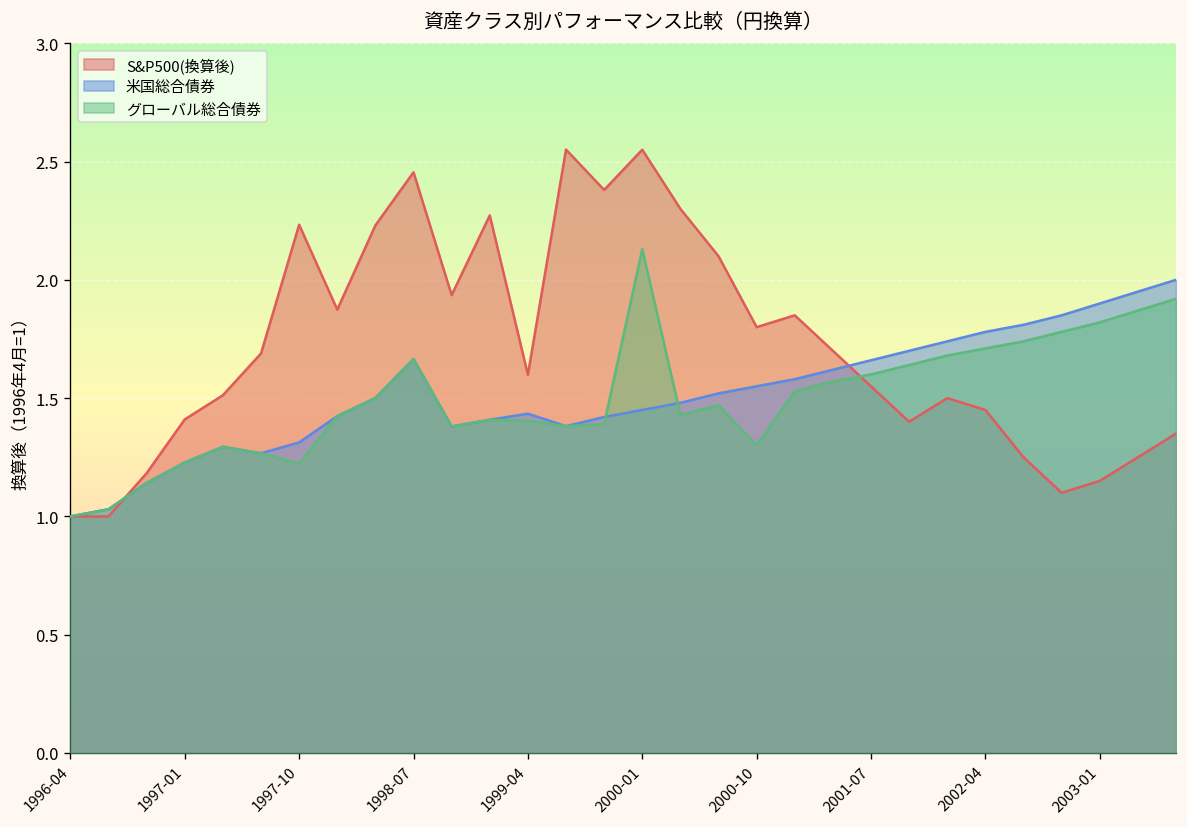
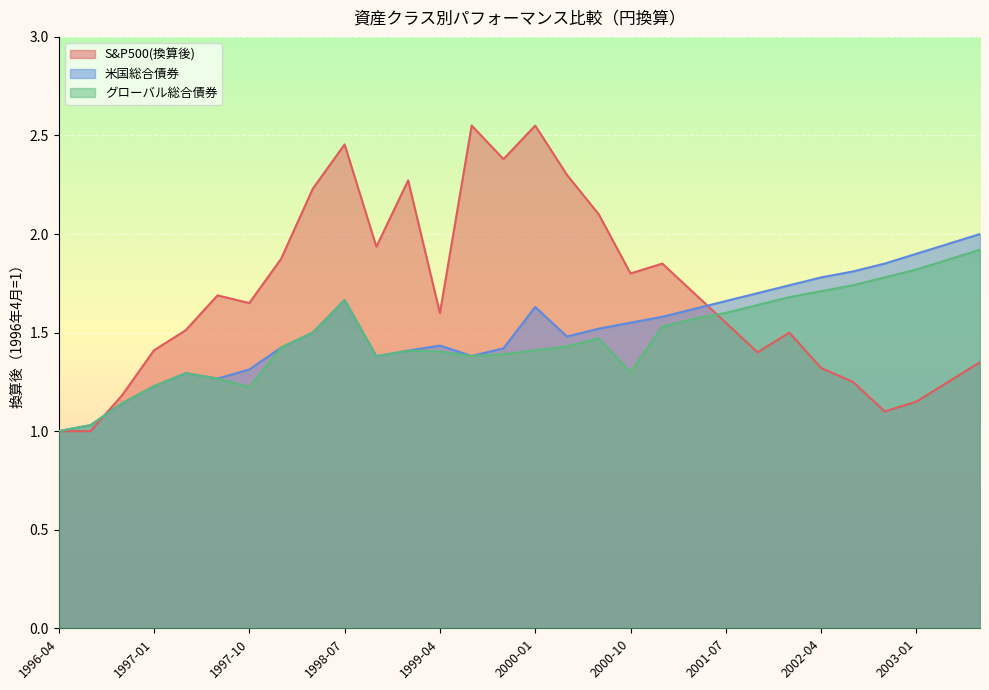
S&P500(換算後), 1997-10: 2.23 -> 1.65
米国総合債券, 2000-01: 1.45 -> 1.63
グローバル総合債券, 2000-01: 2.13 -> 1.41
S&P500(換算後), 2002-04: 1.45 -> 1.32
